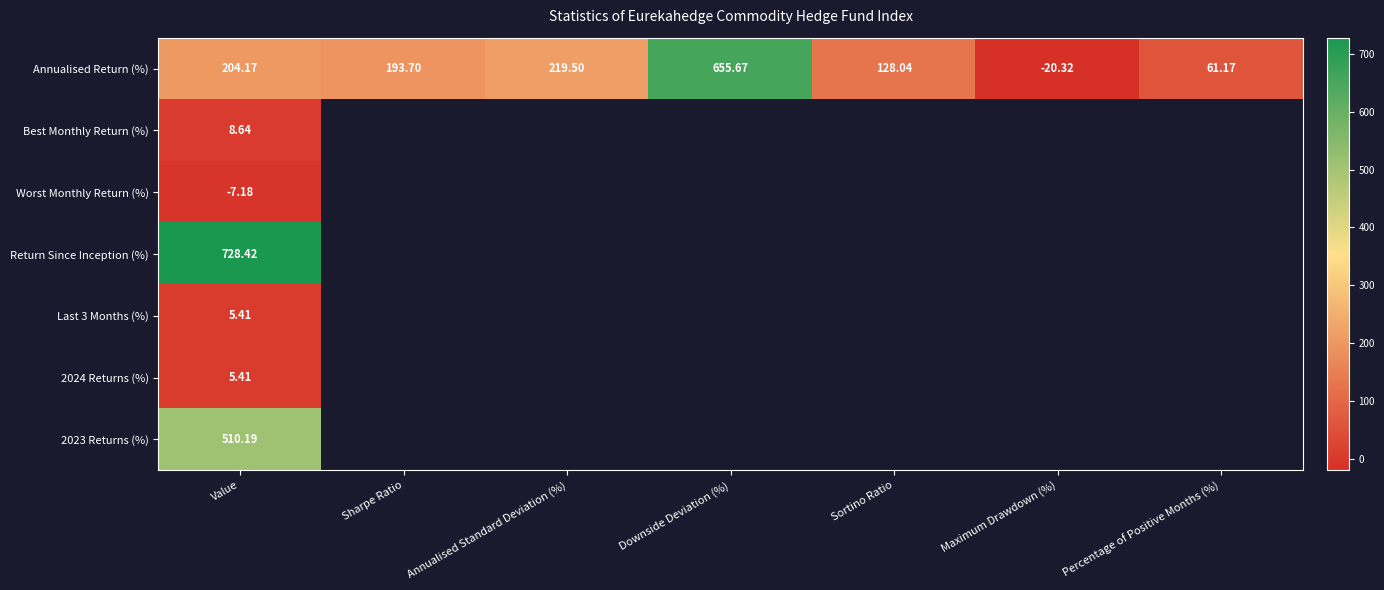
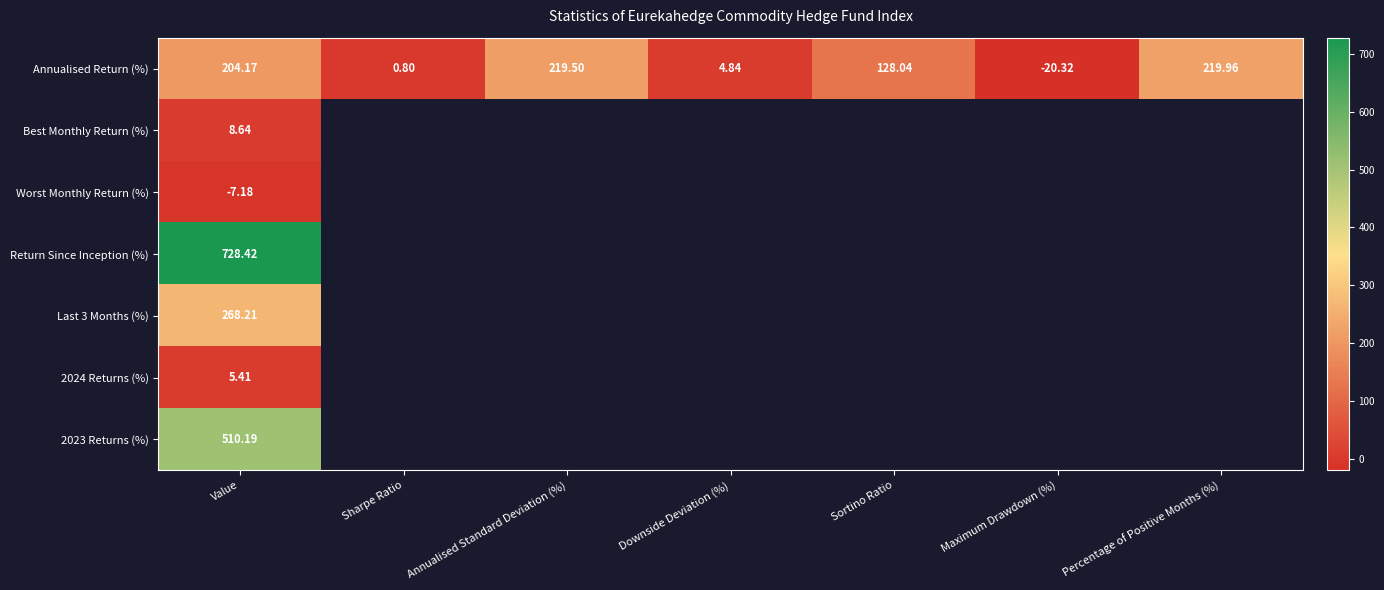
Annualised Return (%), Sharpe Ratio: 193.70 -> 0.80
Annualised Return (%), Downside Deviation (%): 655.67 -> 4.84
Annualised Return (%), Percentage of Positive Months (%): 61.17 -> 219.96
Last 3 Months (%), Value: 5.41 -> 268.21
